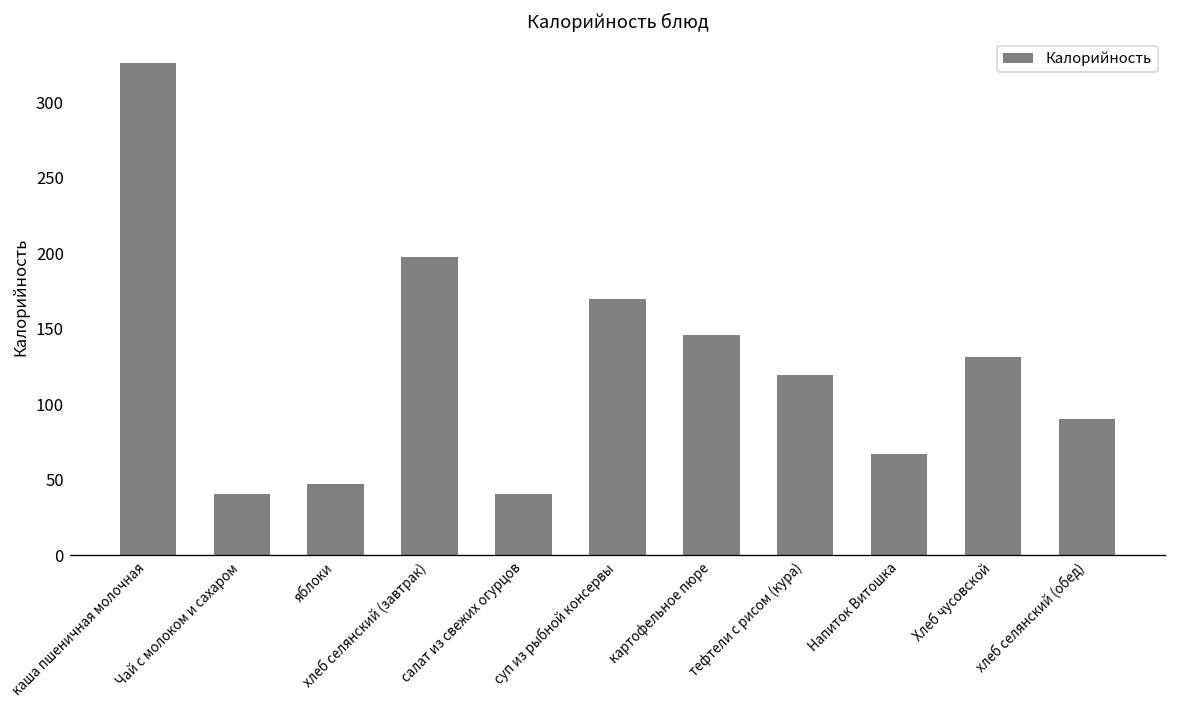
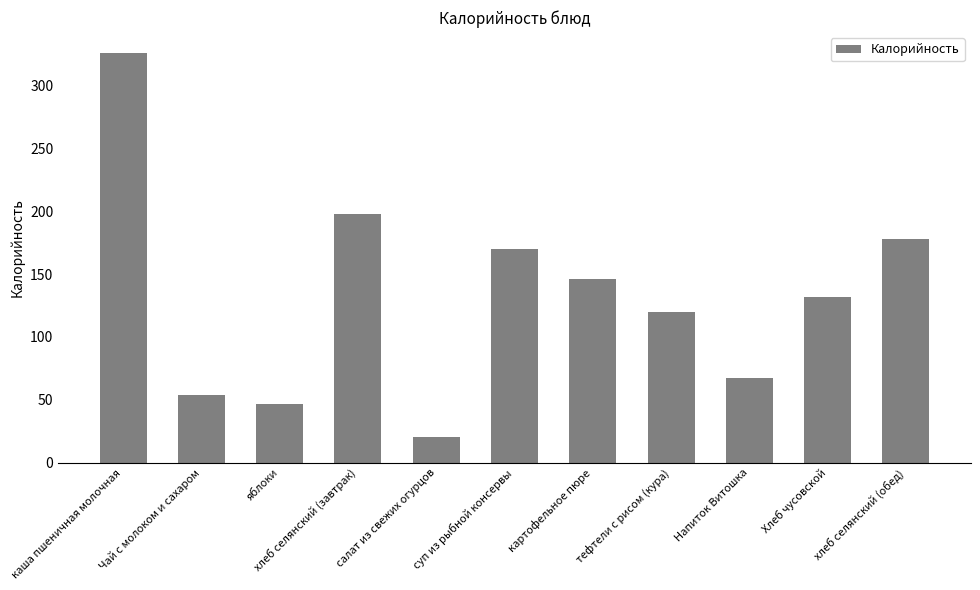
Чай с молоком и сахаром: 41 -> 54
салат из свежих огурцов: 40 -> 21
хлеб селянский (обед): 90 -> 178
